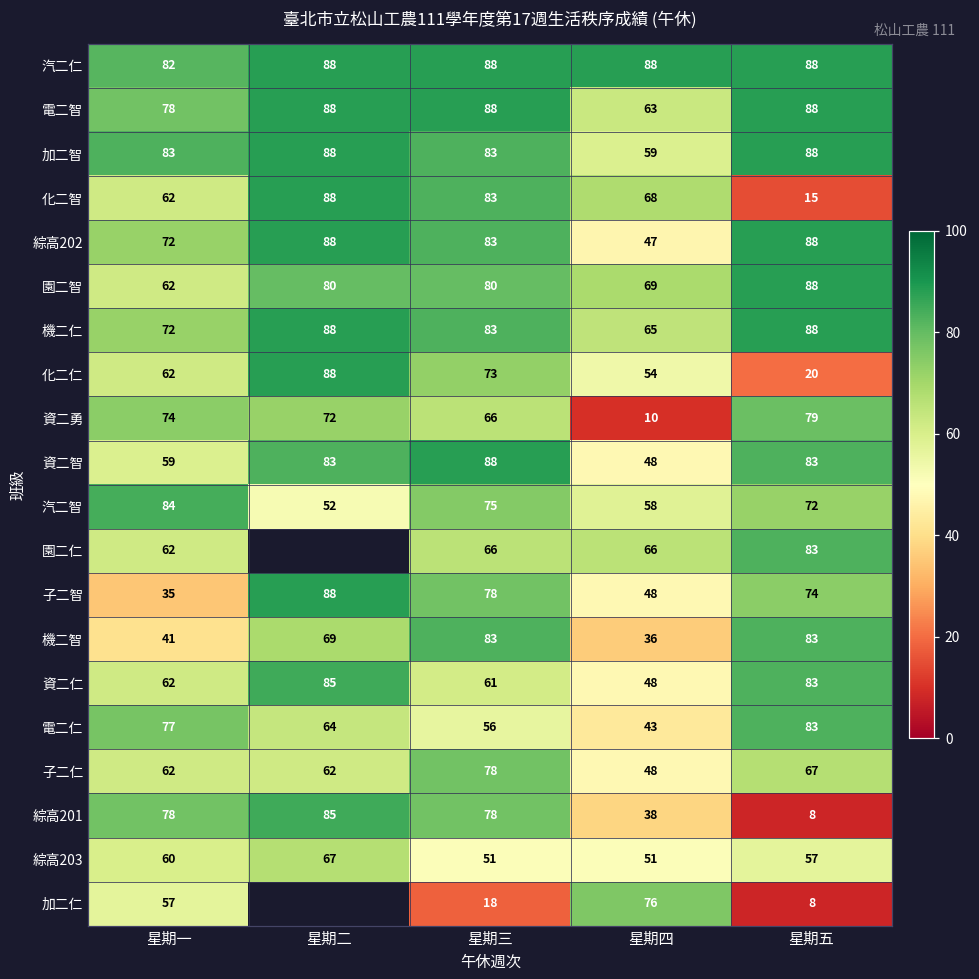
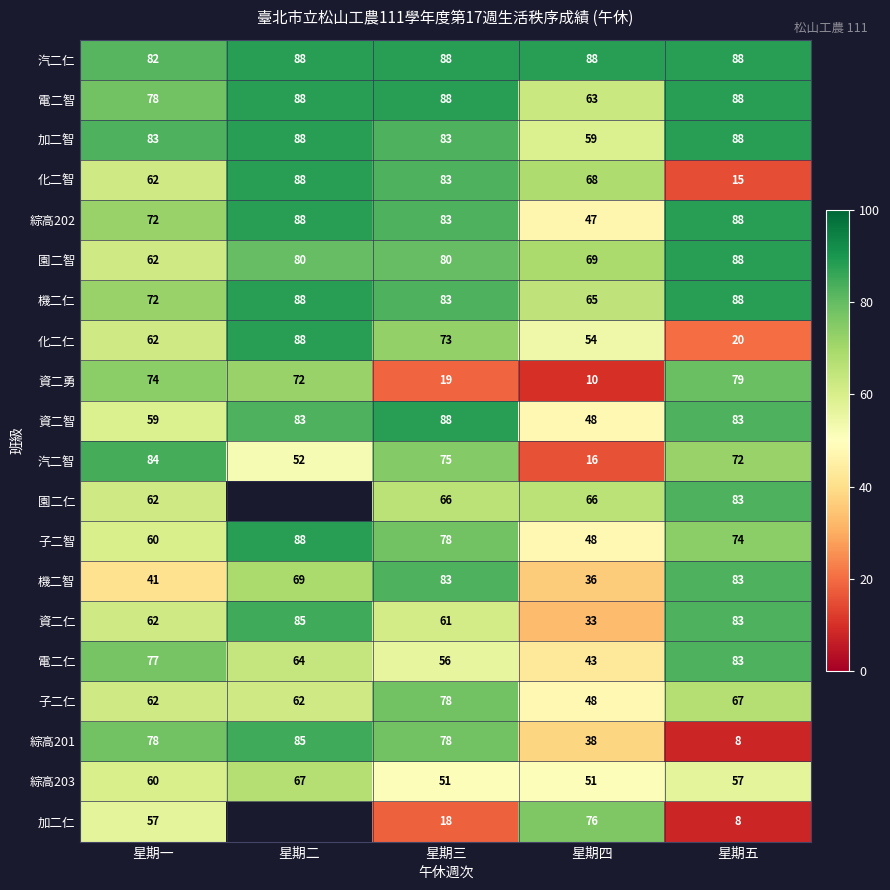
資二勇, 星期三: 66 -> 19
汽二智, 星期四: 58 -> 16
子二智, 星期一: 35 -> 60
資二仁, 星期四: 48 -> 33
